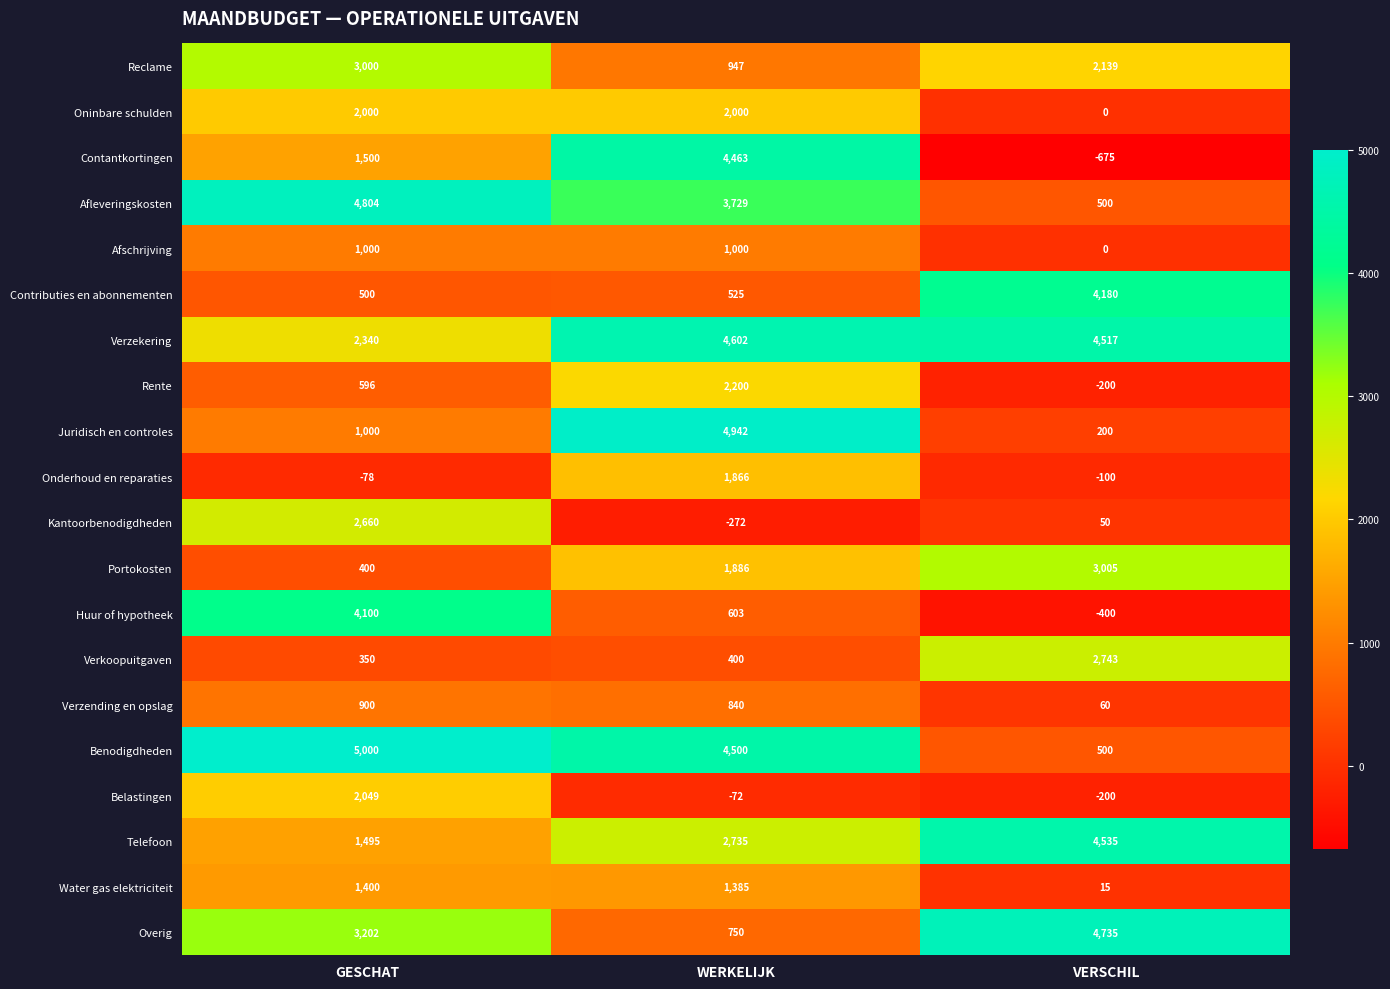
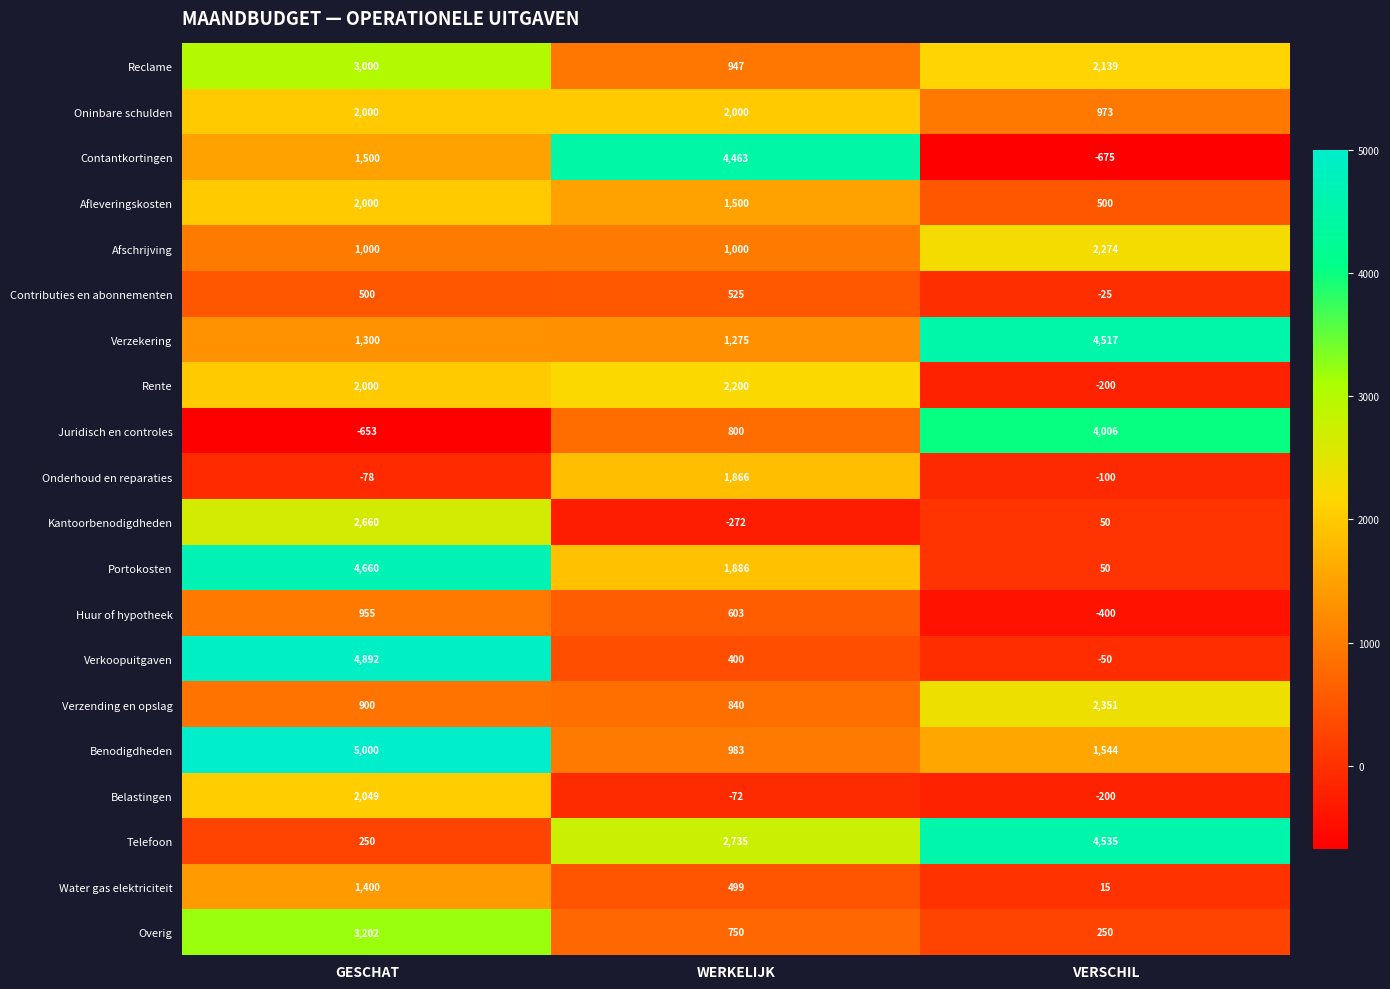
Oninbare schulden, VERSCHIL: 0 -> 973
Afleveringskosten, GESCHAT: 4,804 -> 2,000
Afleveringskosten, WERKELIJK: 3,729 -> 1,500
Afschrijving, VERSCHIL: 0 -> 2,274
Contributies en abonnementen, VERSCHIL: 4,180 -> -25
Verzekering, GESCHAT: 2,340 -> 1,300
Verzekering, WERKELIJK: 4,602 -> 1,275
Rente, GESCHAT: 596 -> 2,000
Juridisch en controles, GESCHAT: 1,000 -> -653
Juridisch en controles, WERKELIJK: 4,942 -> 800
Juridisch en controles, VERSCHIL: 200 -> 4,006
Portokosten, GESCHAT: 400 -> 4,660
Portokosten, VERSCHIL: 3,005 -> 50
Huur of hypotheek, GESCHAT: 4,100 -> 955
Verkoopuitgaven, GESCHAT: 350 -> 4,892
Verkoopuitgaven, VERSCHIL: 2,743 -> -50
Verzending en opslag, VERSCHIL: 60 -> 2,351
Benodigdheden, WERKELIJK: 4,500 -> 983
Benodigdheden, VERSCHIL: 500 -> 1,544
Telefoon, GESCHAT: 1,495 -> 250
Water gas elektriciteit, WERKELIJK: 1,385 -> 499
Overig, VERSCHIL: 4,735 -> 250
